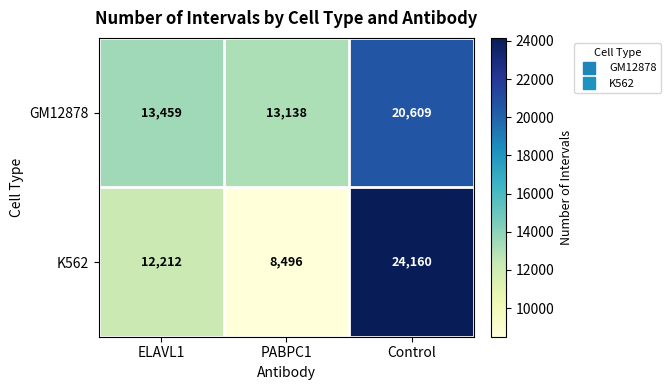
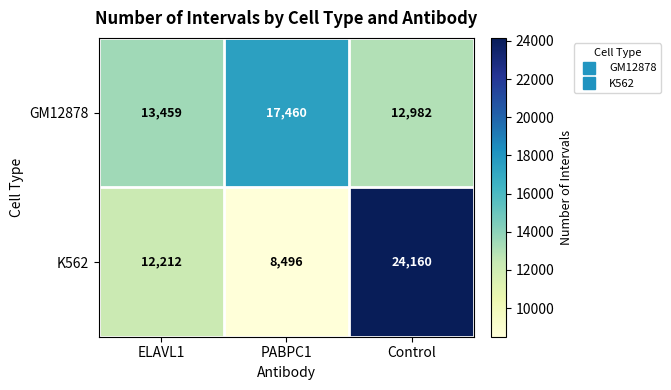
GM12878, PABPC1: 13,138 -> 17,460
GM12878, Control: 20,609 -> 12,982
